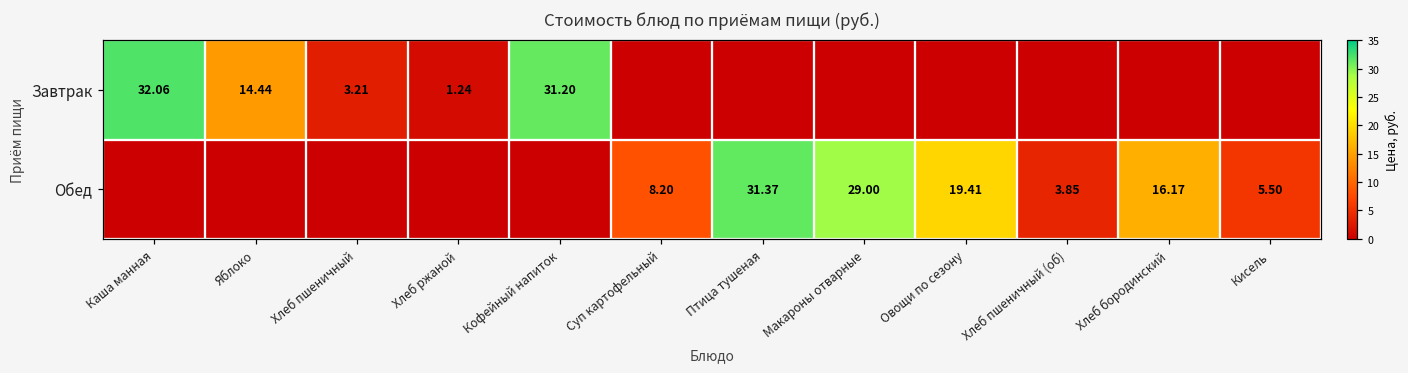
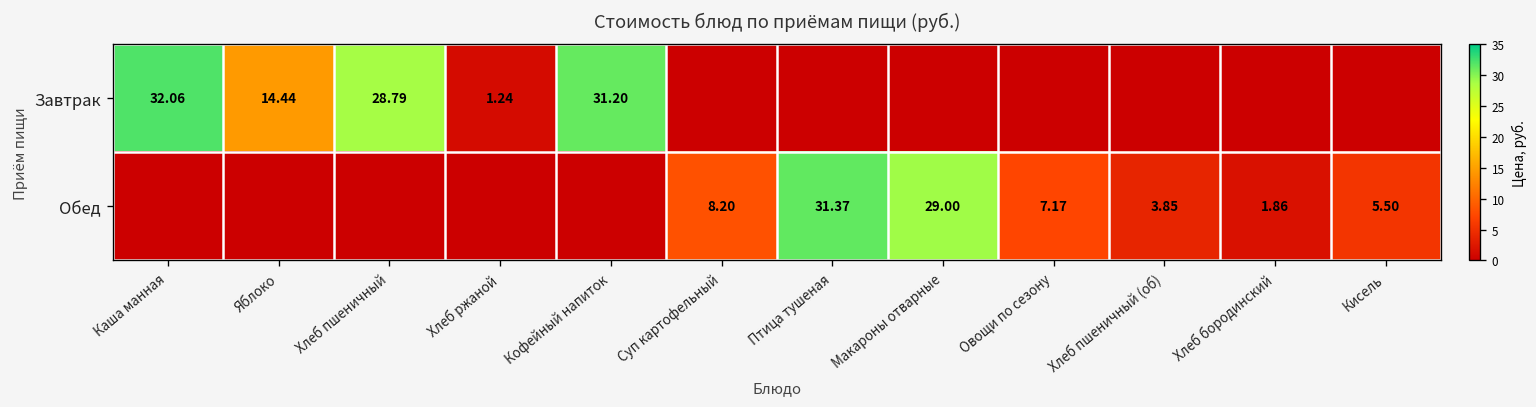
Завтрак, Хлеб пшеничный: 3.21 -> 28.79
Обед, Овощи по сезону: 19.41 -> 7.17
Обед, Хлеб бородинский: 16.17 -> 1.86
